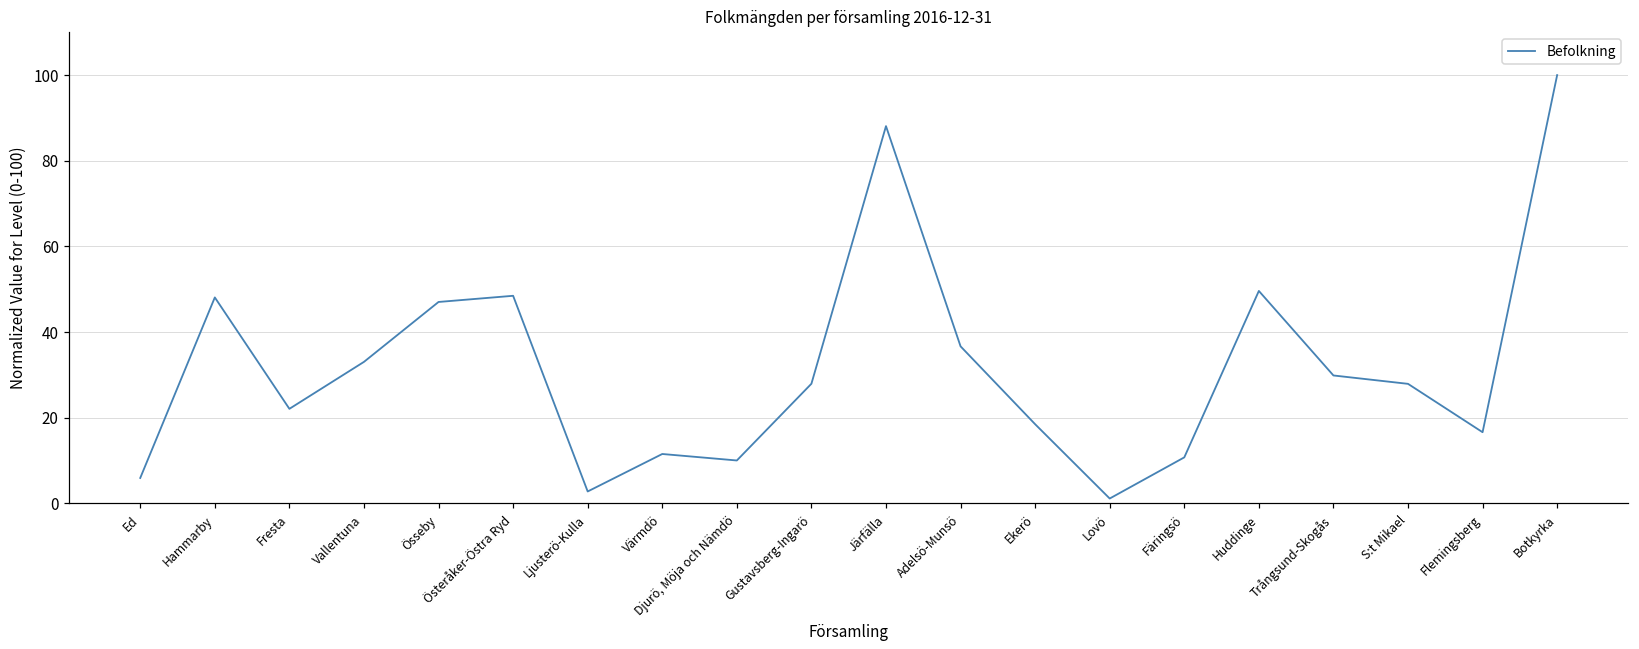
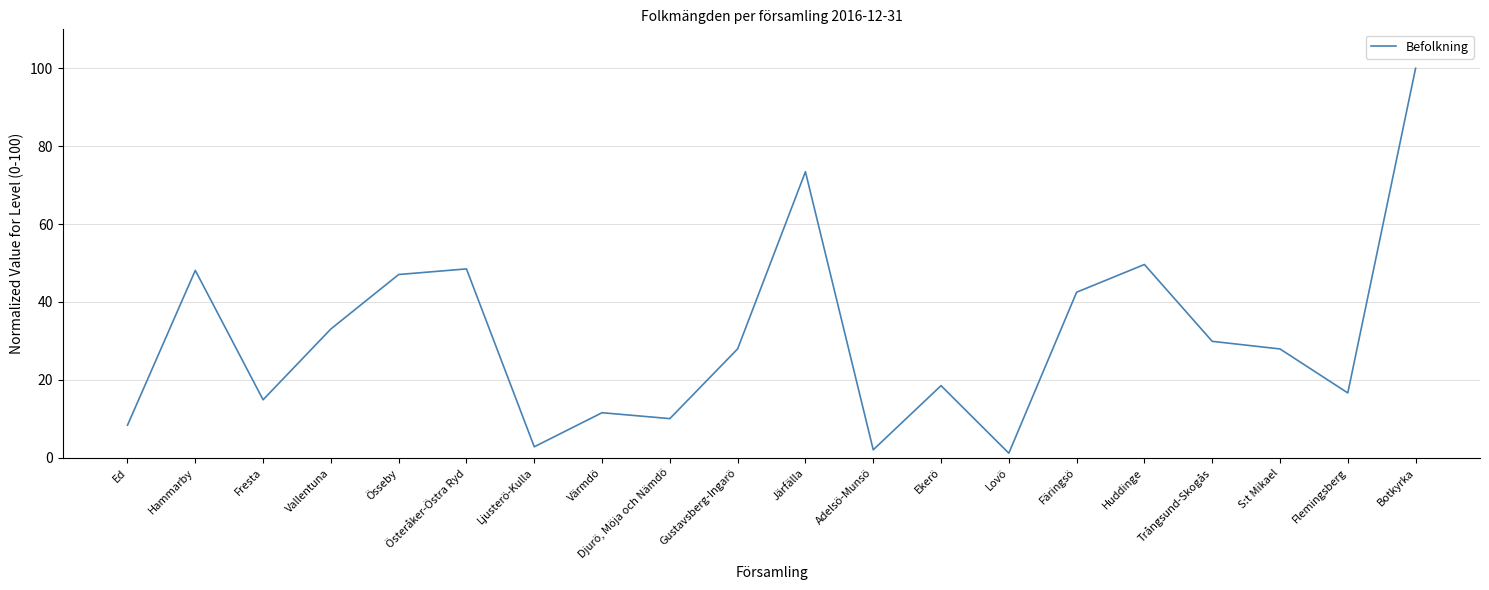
Ed: 6 -> 8
Fresta: 22 -> 15
Järfälla: 88 -> 73
Adelsö-Munsö: 37 -> 2
Färingsö: 11 -> 42
